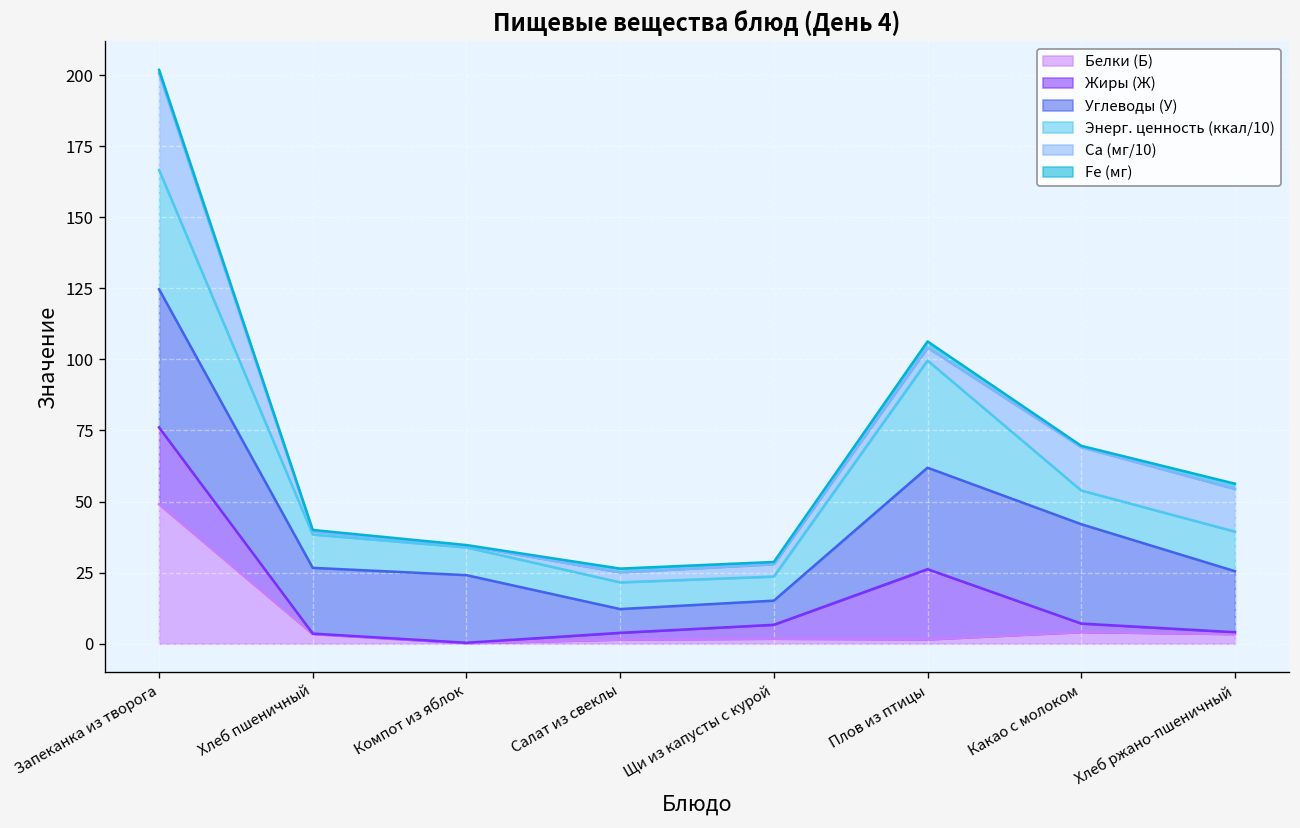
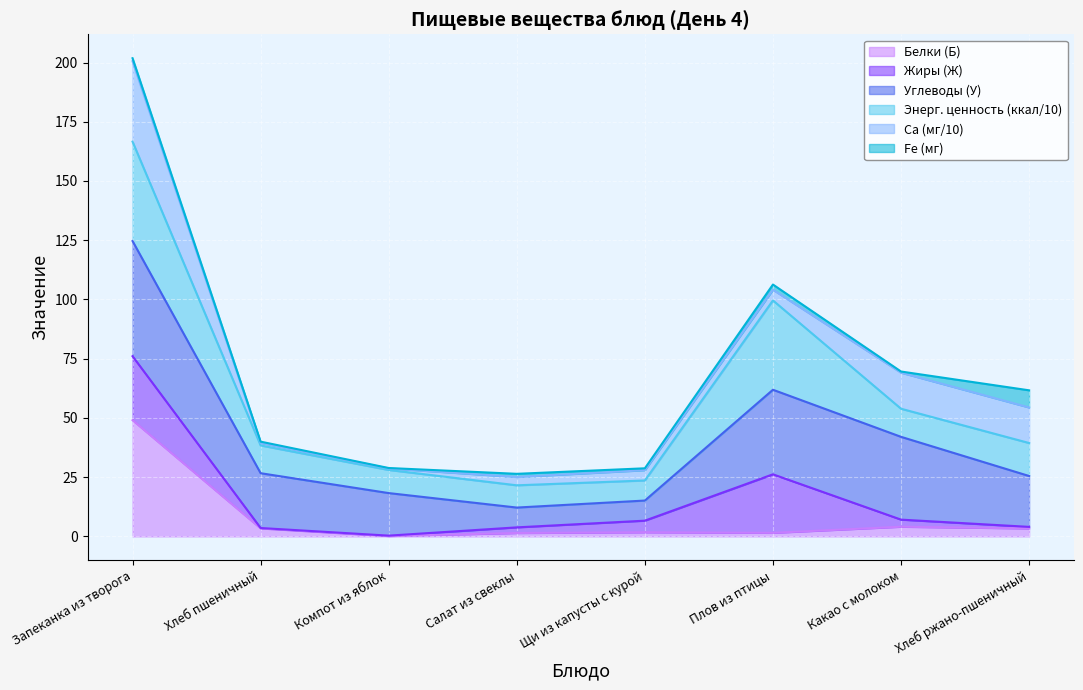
Углеводы (У), Компот из яблок: 24 -> 18
Fe (мг), Хлеб ржано-пшеничный: 2 -> 7
